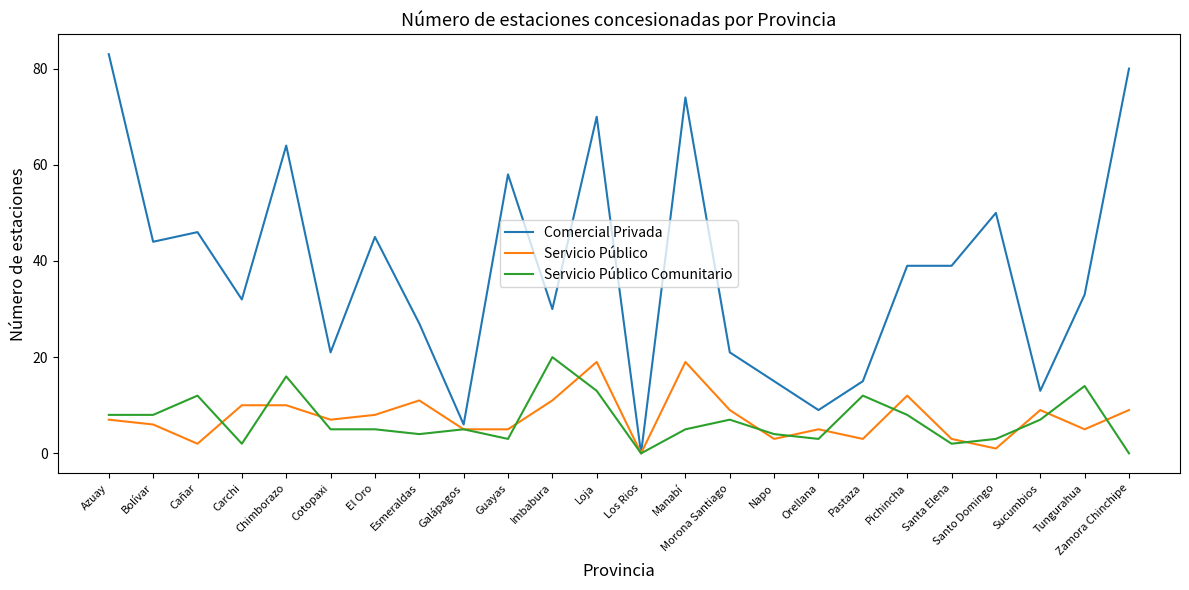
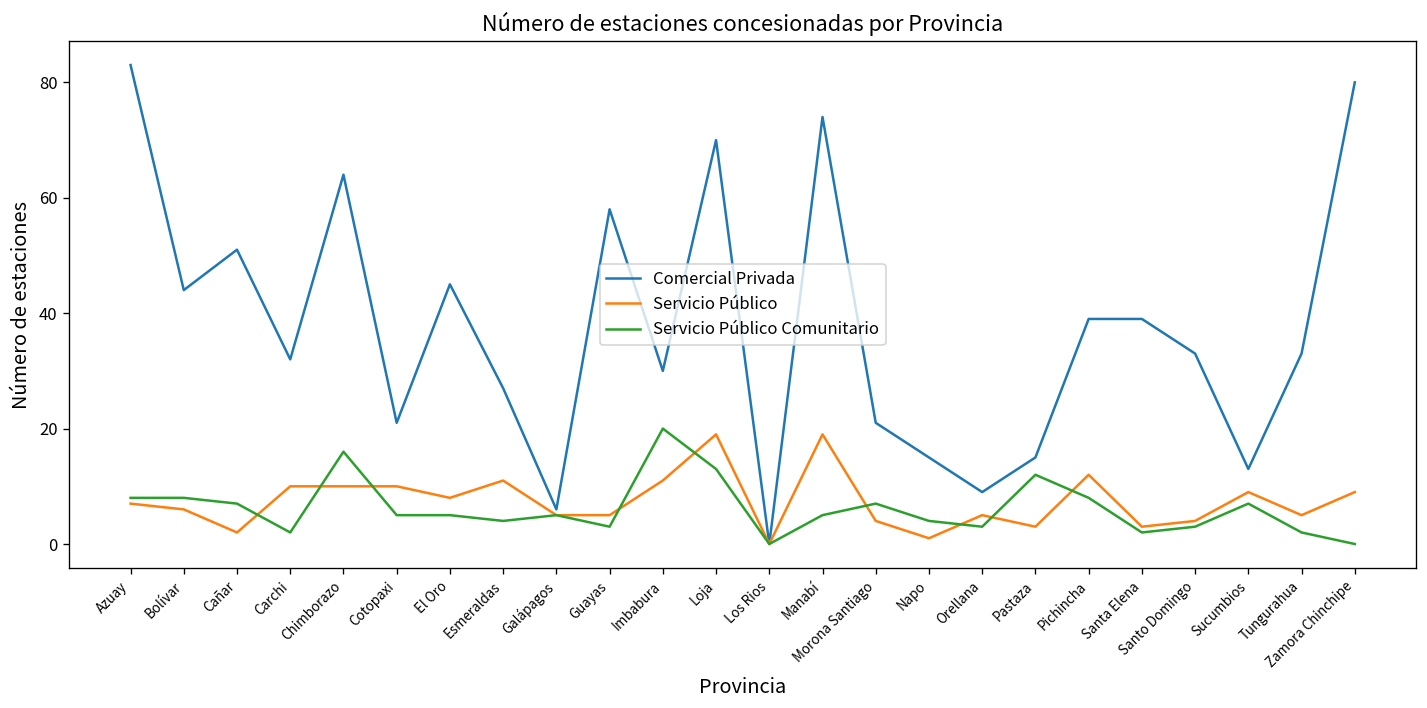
Comercial Privada, Cañar: 46 -> 51
Servicio Público Comunitario, Cañar: 12 -> 7
Servicio Público, Cotopaxi: 7 -> 10
Servicio Público, Morona Santiago: 9 -> 4
Servicio Público, Napo: 3 -> 1
Comercial Privada, Santo Domingo: 50 -> 33
Servicio Público, Santo Domingo: 1 -> 4
Servicio Público Comunitario, Tungurahua: 14 -> 2
